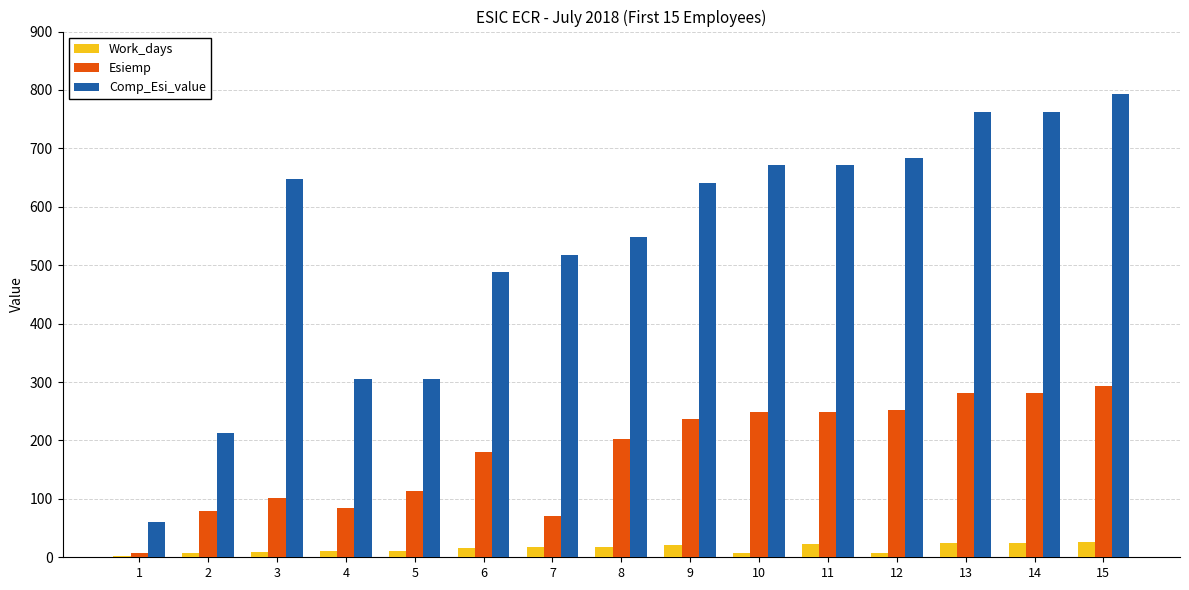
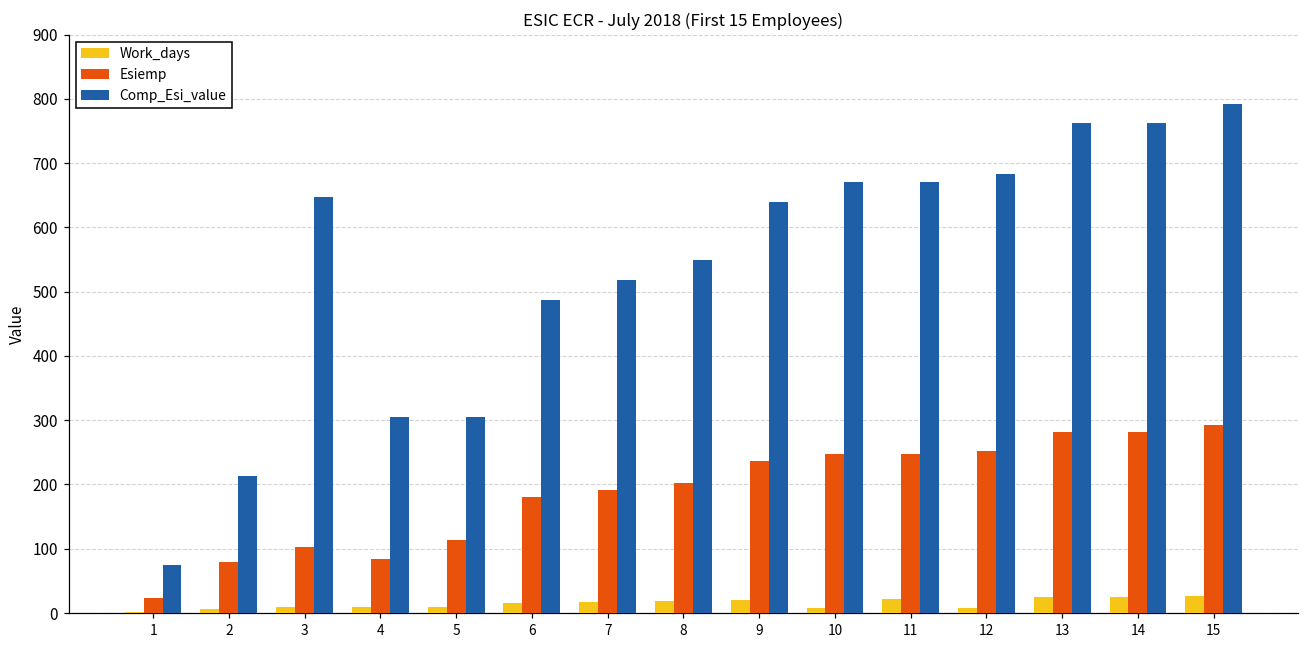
Esiemp, 1: 10 -> 20
Comp_Esi_value, 1: 60 -> 70
Esiemp, 7: 70 -> 190
